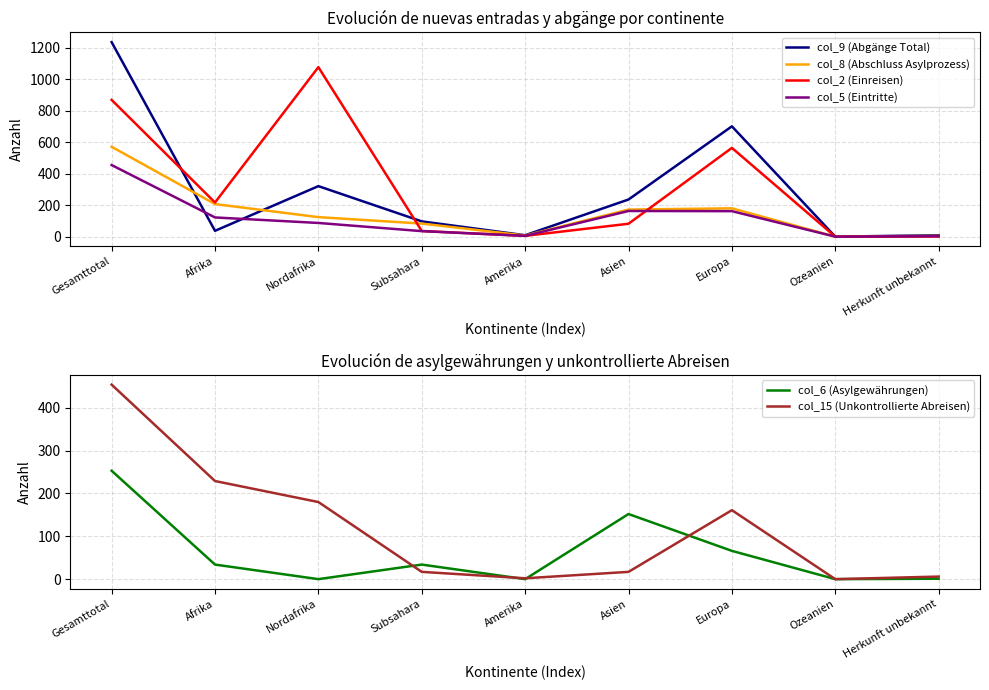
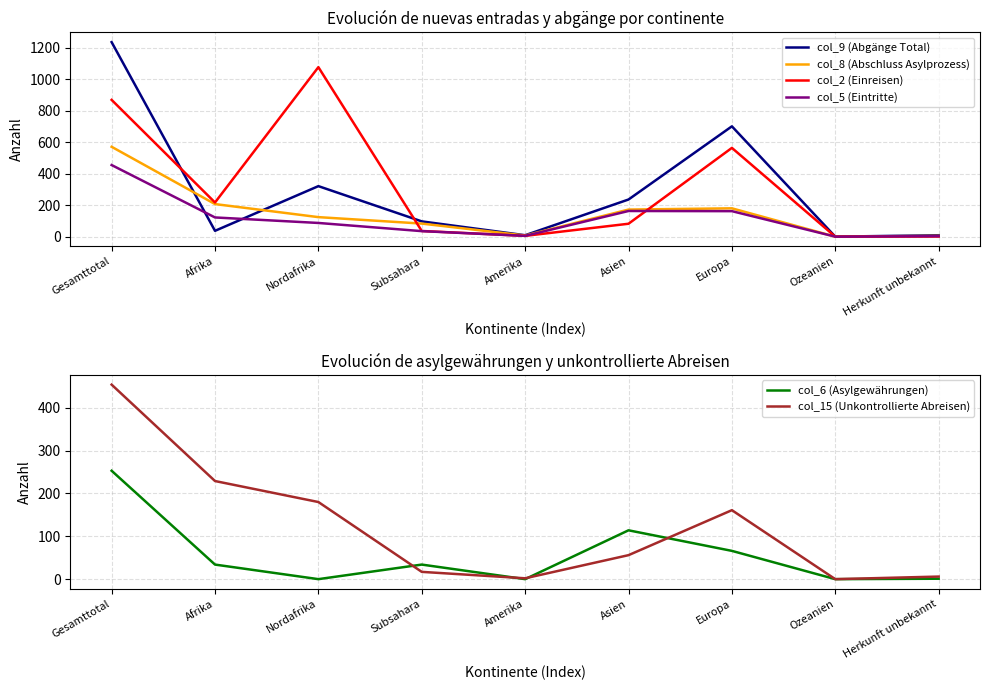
Evolución de asylgewährungen y unkontrollierte Abreisen, col_6 (Asylgewährungen), Asien: 150 -> 110
Evolución de asylgewährungen y unkontrollierte Abreisen, col_15 (Unkontrollierte Abreisen), Asien: 20 -> 60
